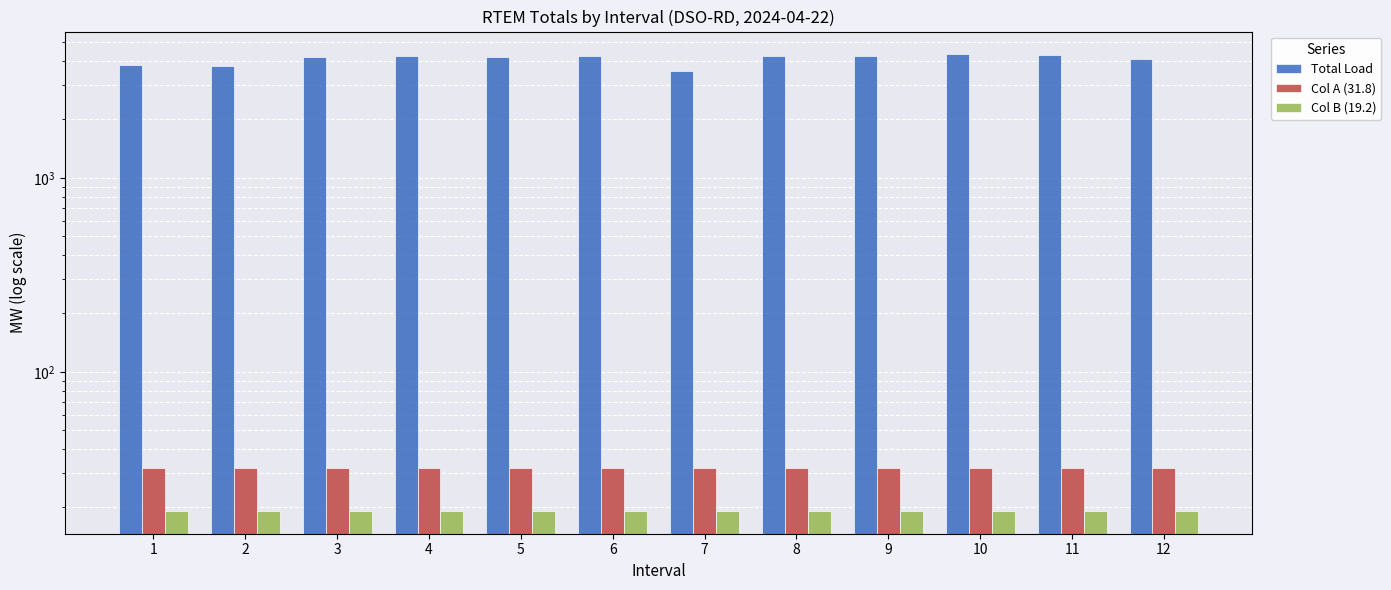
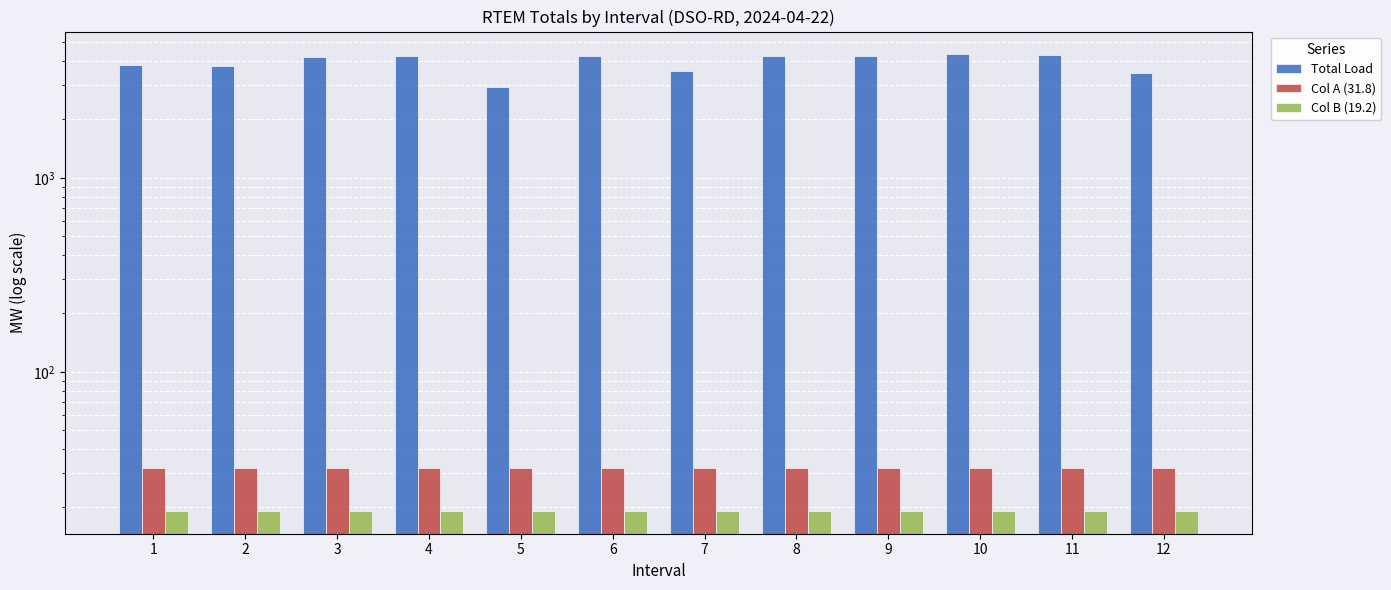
Total Load, 5: 4200 -> 2900
Total Load, 12: 4100 -> 3500
